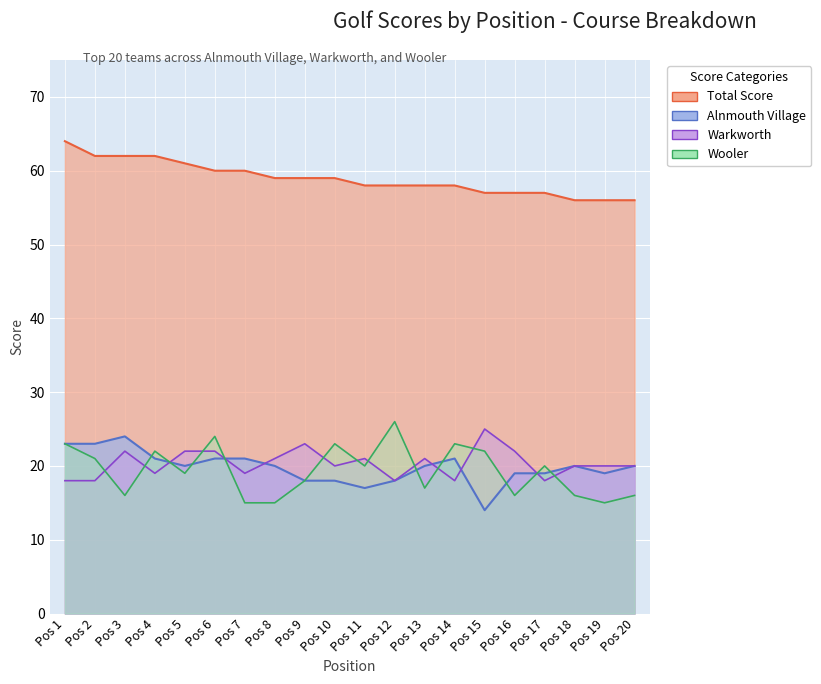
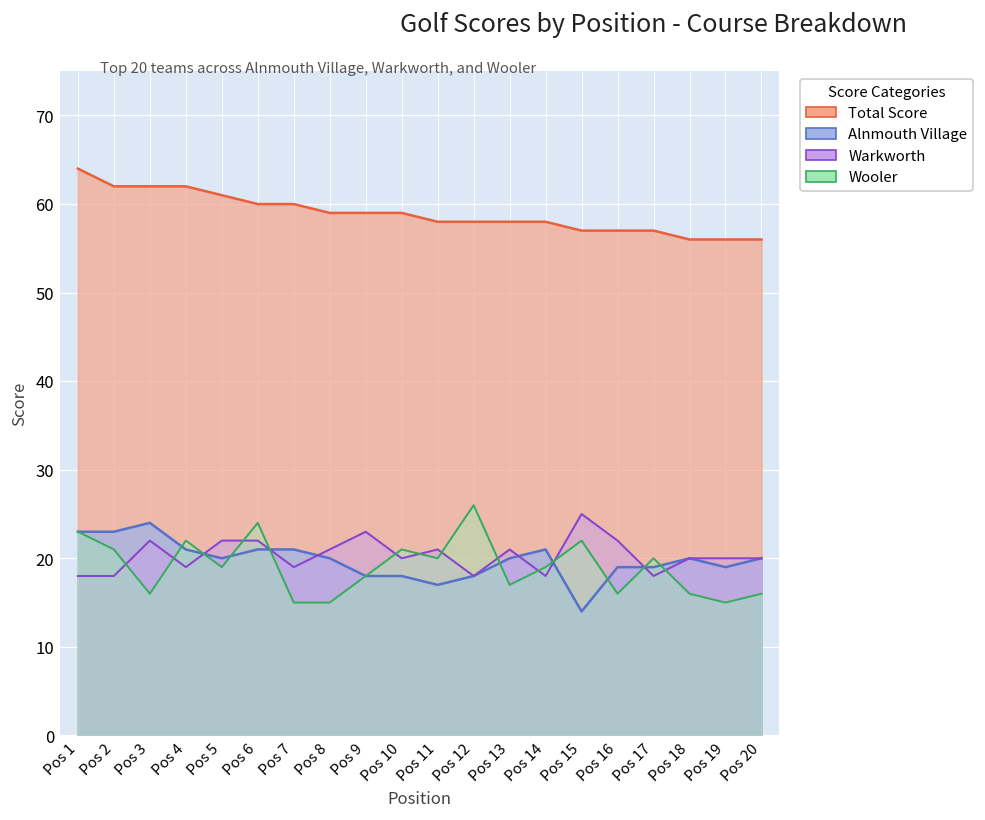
Wooler, Pos 10: 23 -> 21
Wooler, Pos 14: 23 -> 19
